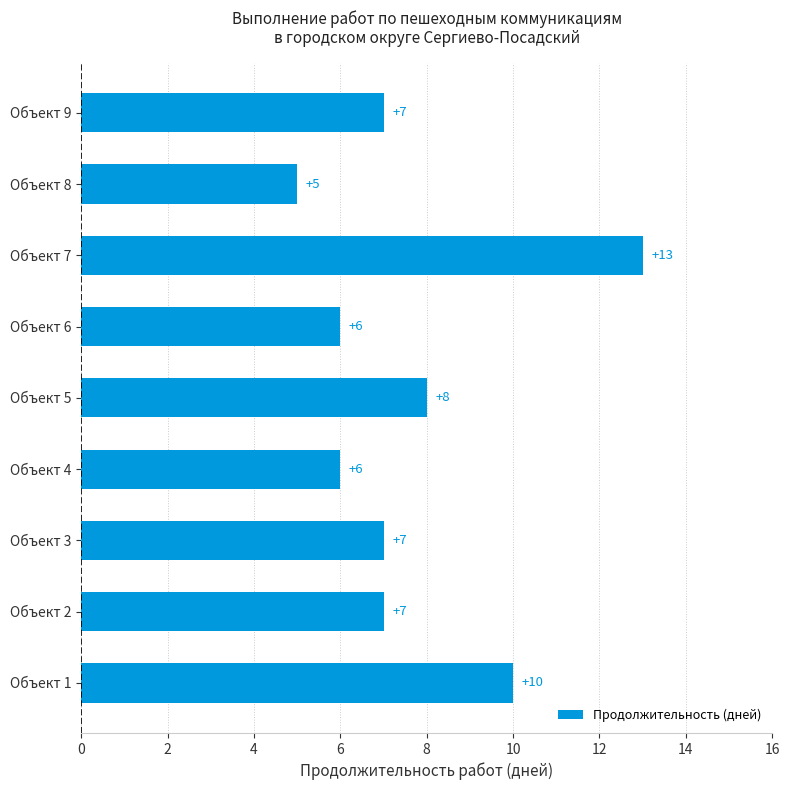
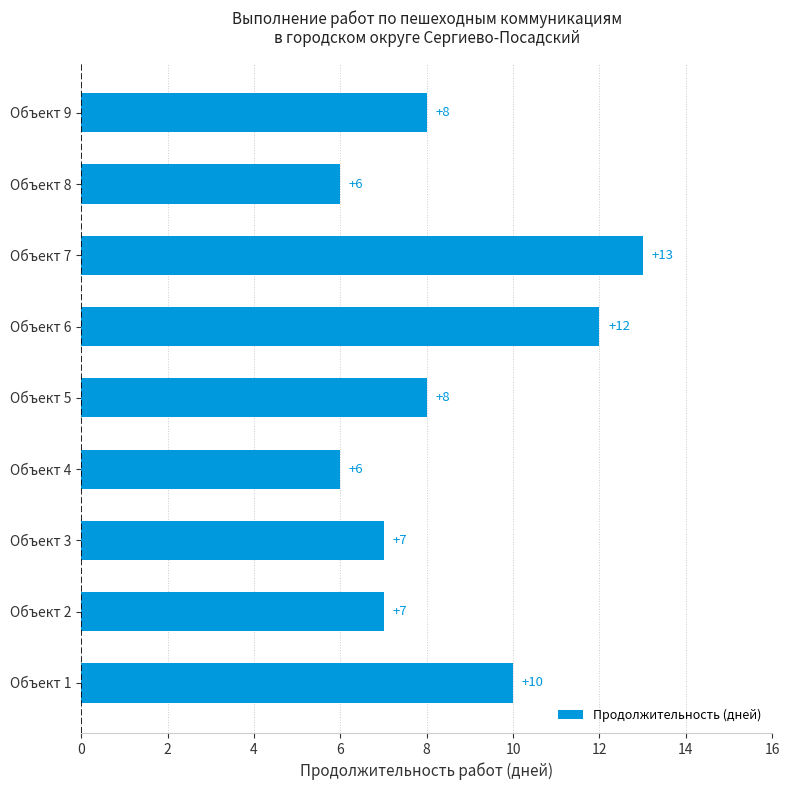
Объект 9: +7 -> +8
Объект 8: +5 -> +6
Объект 6: +6 -> +12
